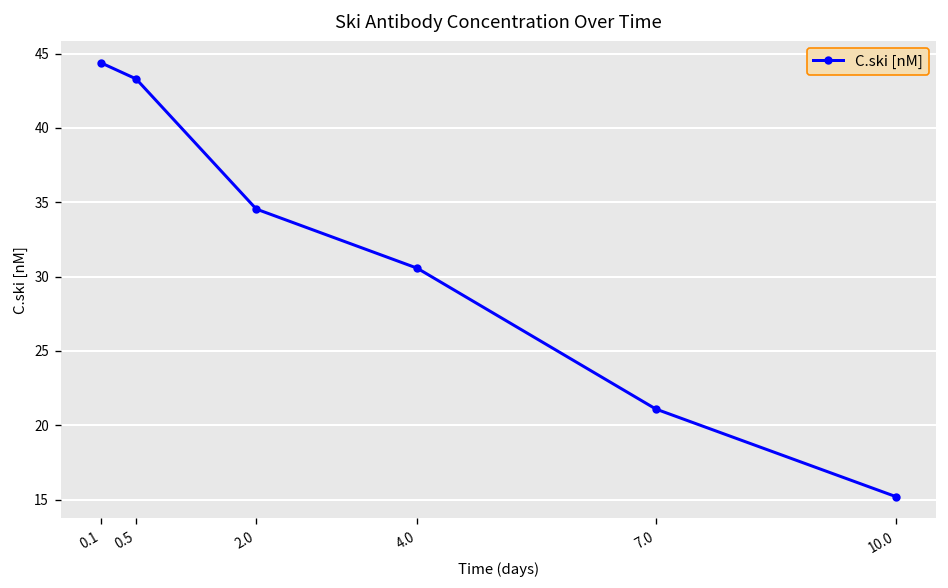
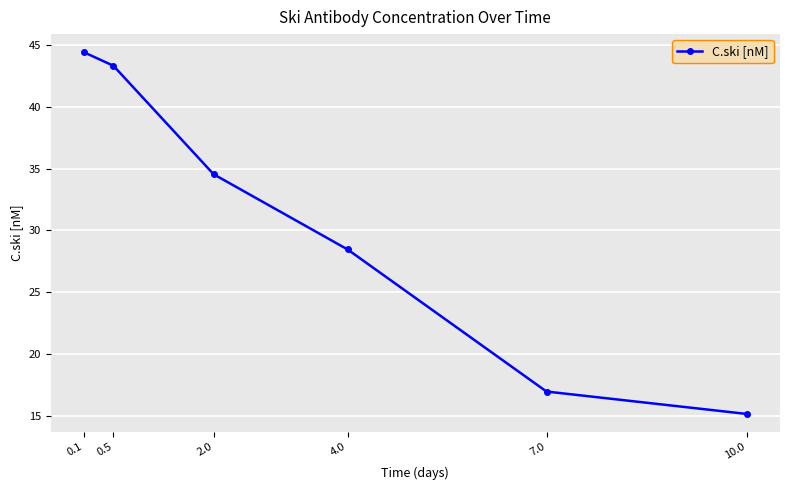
4.0: 30.6 -> 28.5
7.0: 21.1 -> 17.0
